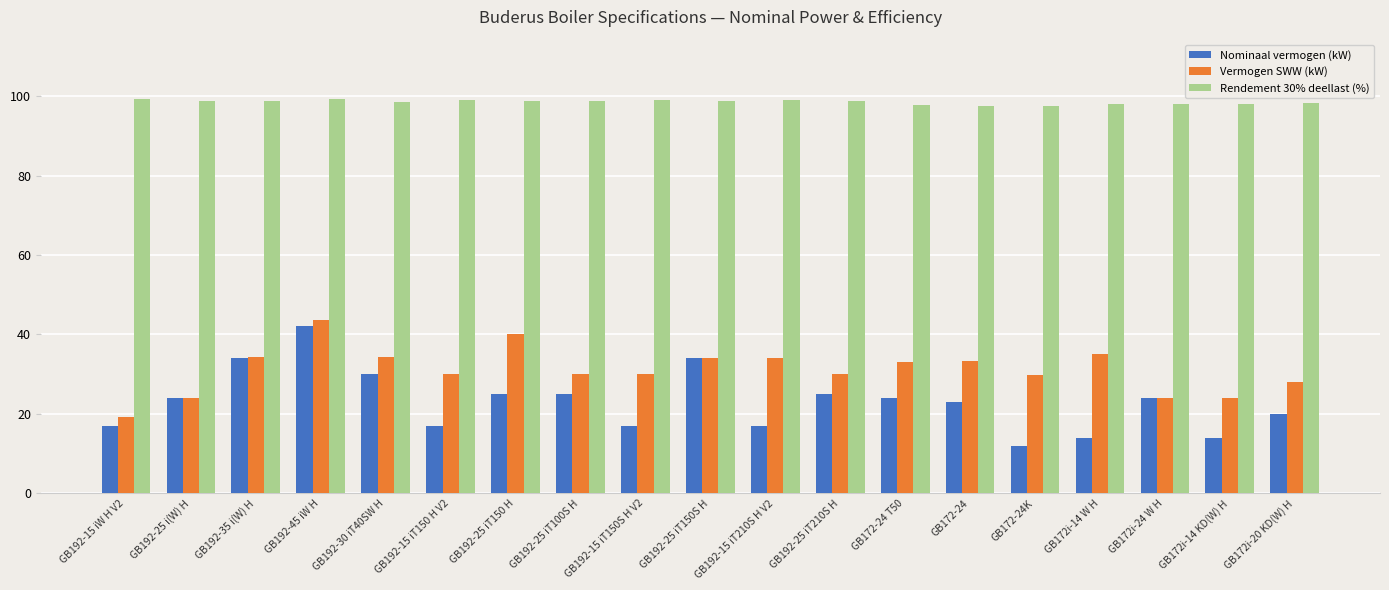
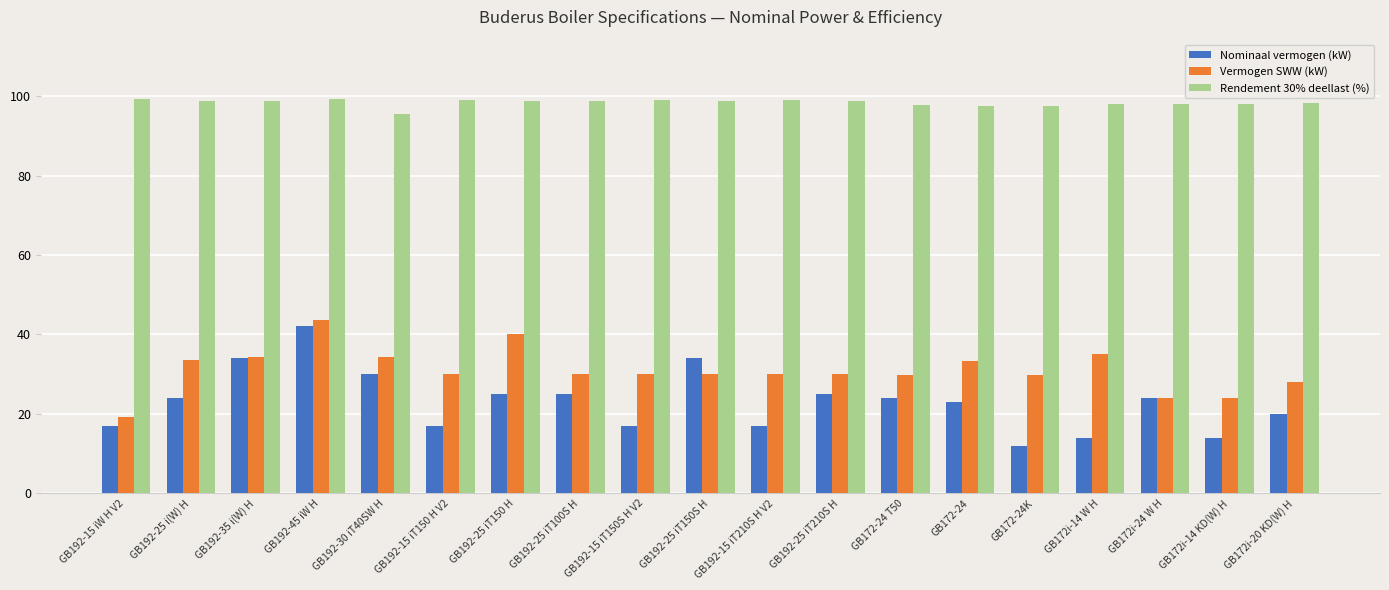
Vermogen SWW (kW), GB192-25 i(W) H: 24 -> 34
Rendement 30% deellast (%), GB192-30 iT40SW H: 99 -> 96
Vermogen SWW (kW), GB192-25 iT150S H: 34 -> 30
Vermogen SWW (kW), GB192-15 iT210S H V2: 34 -> 30
Vermogen SWW (kW), GB172-24 T50: 33 -> 30
